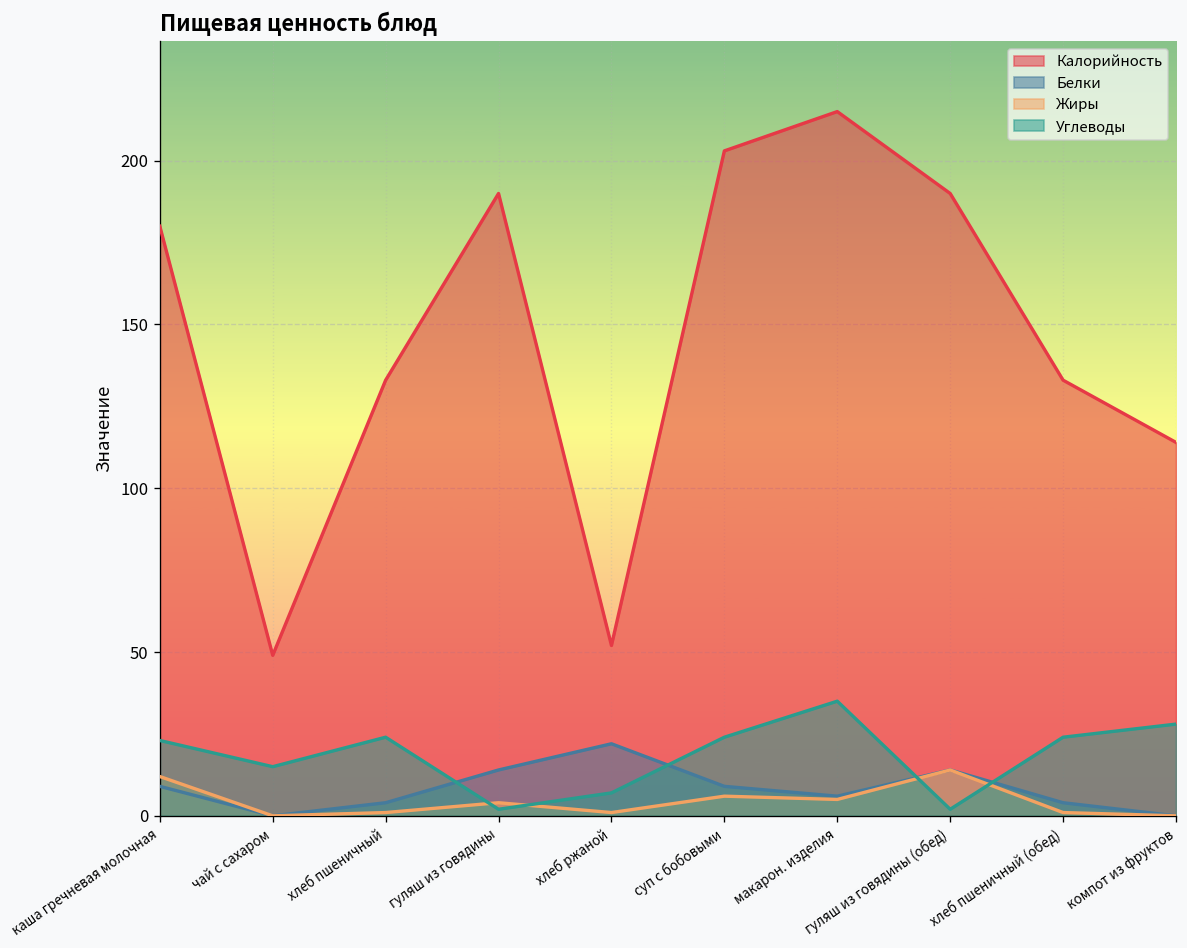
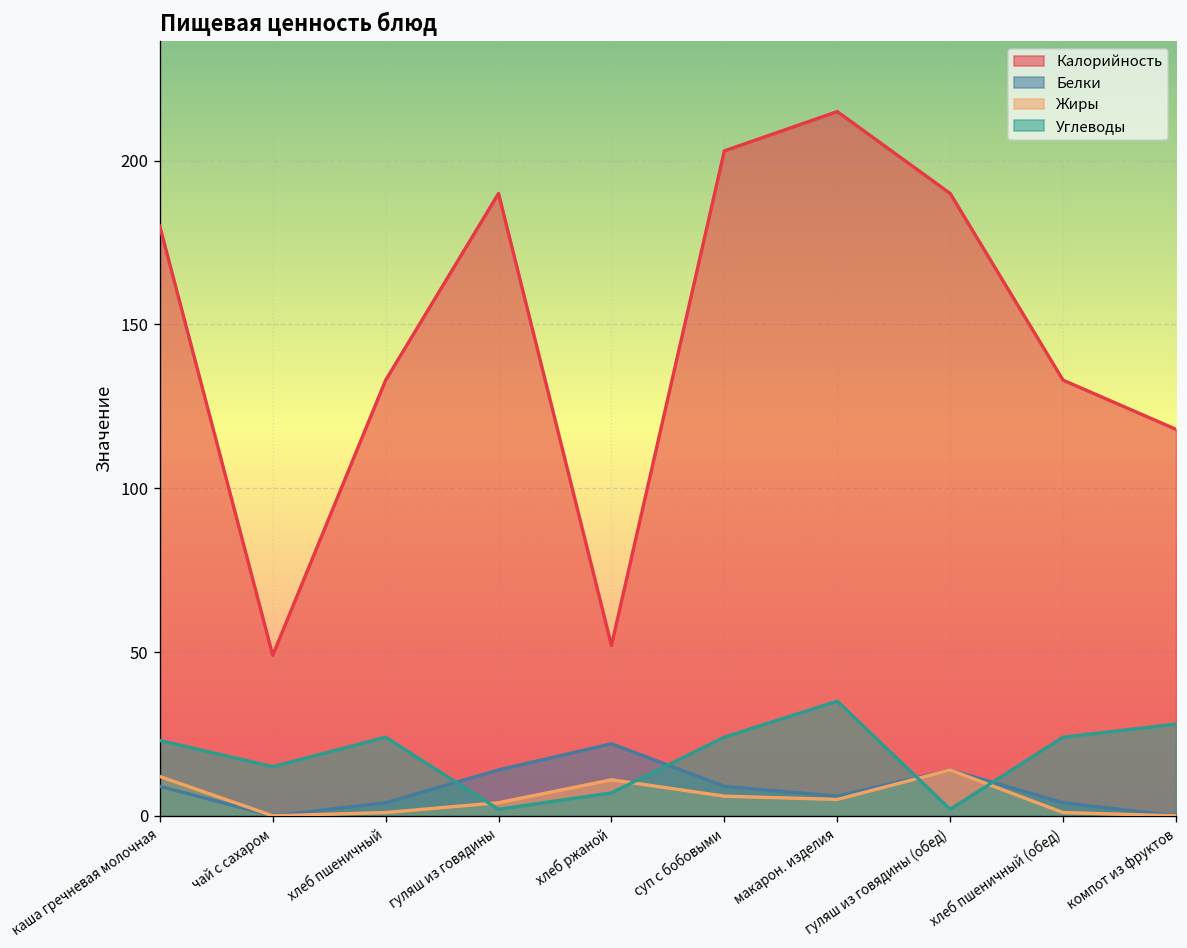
Жиры, хлеб ржаной: 1 -> 11
Калорийность, компот из фруктов: 114 -> 118
